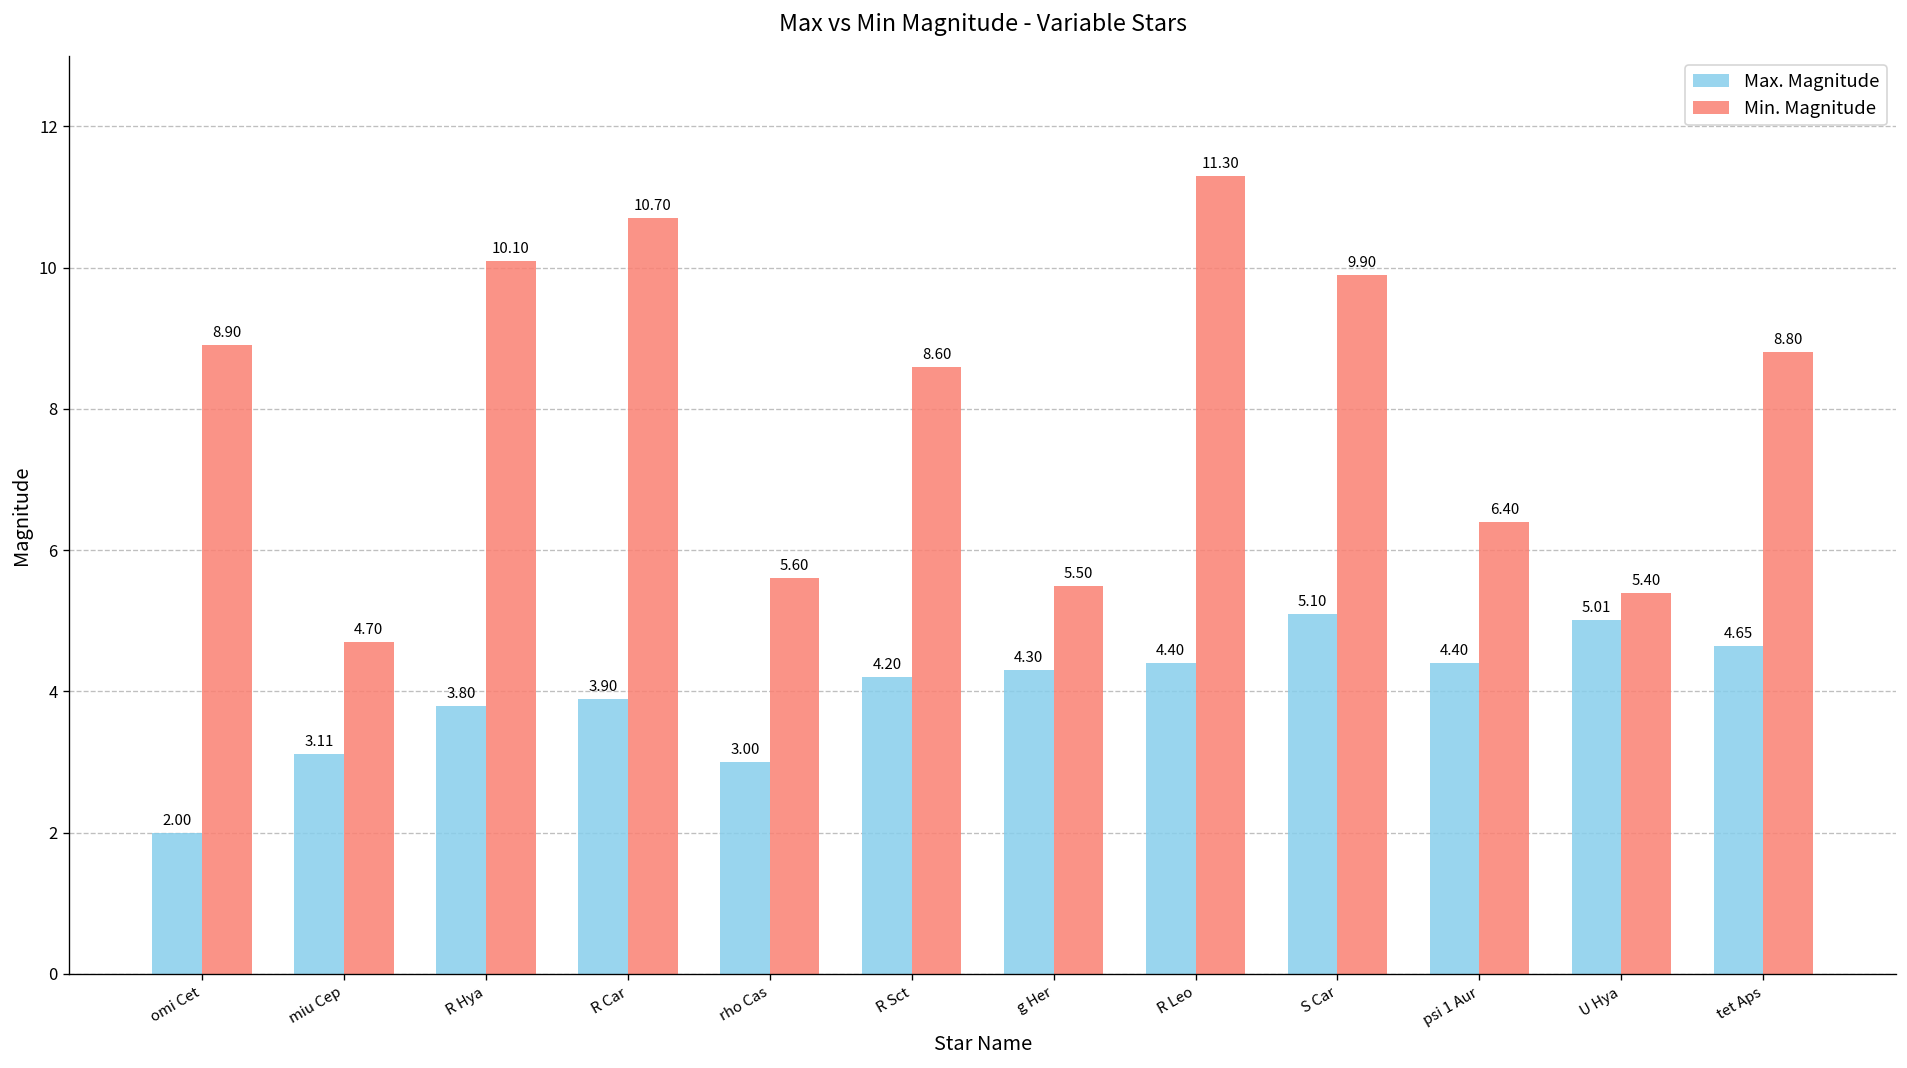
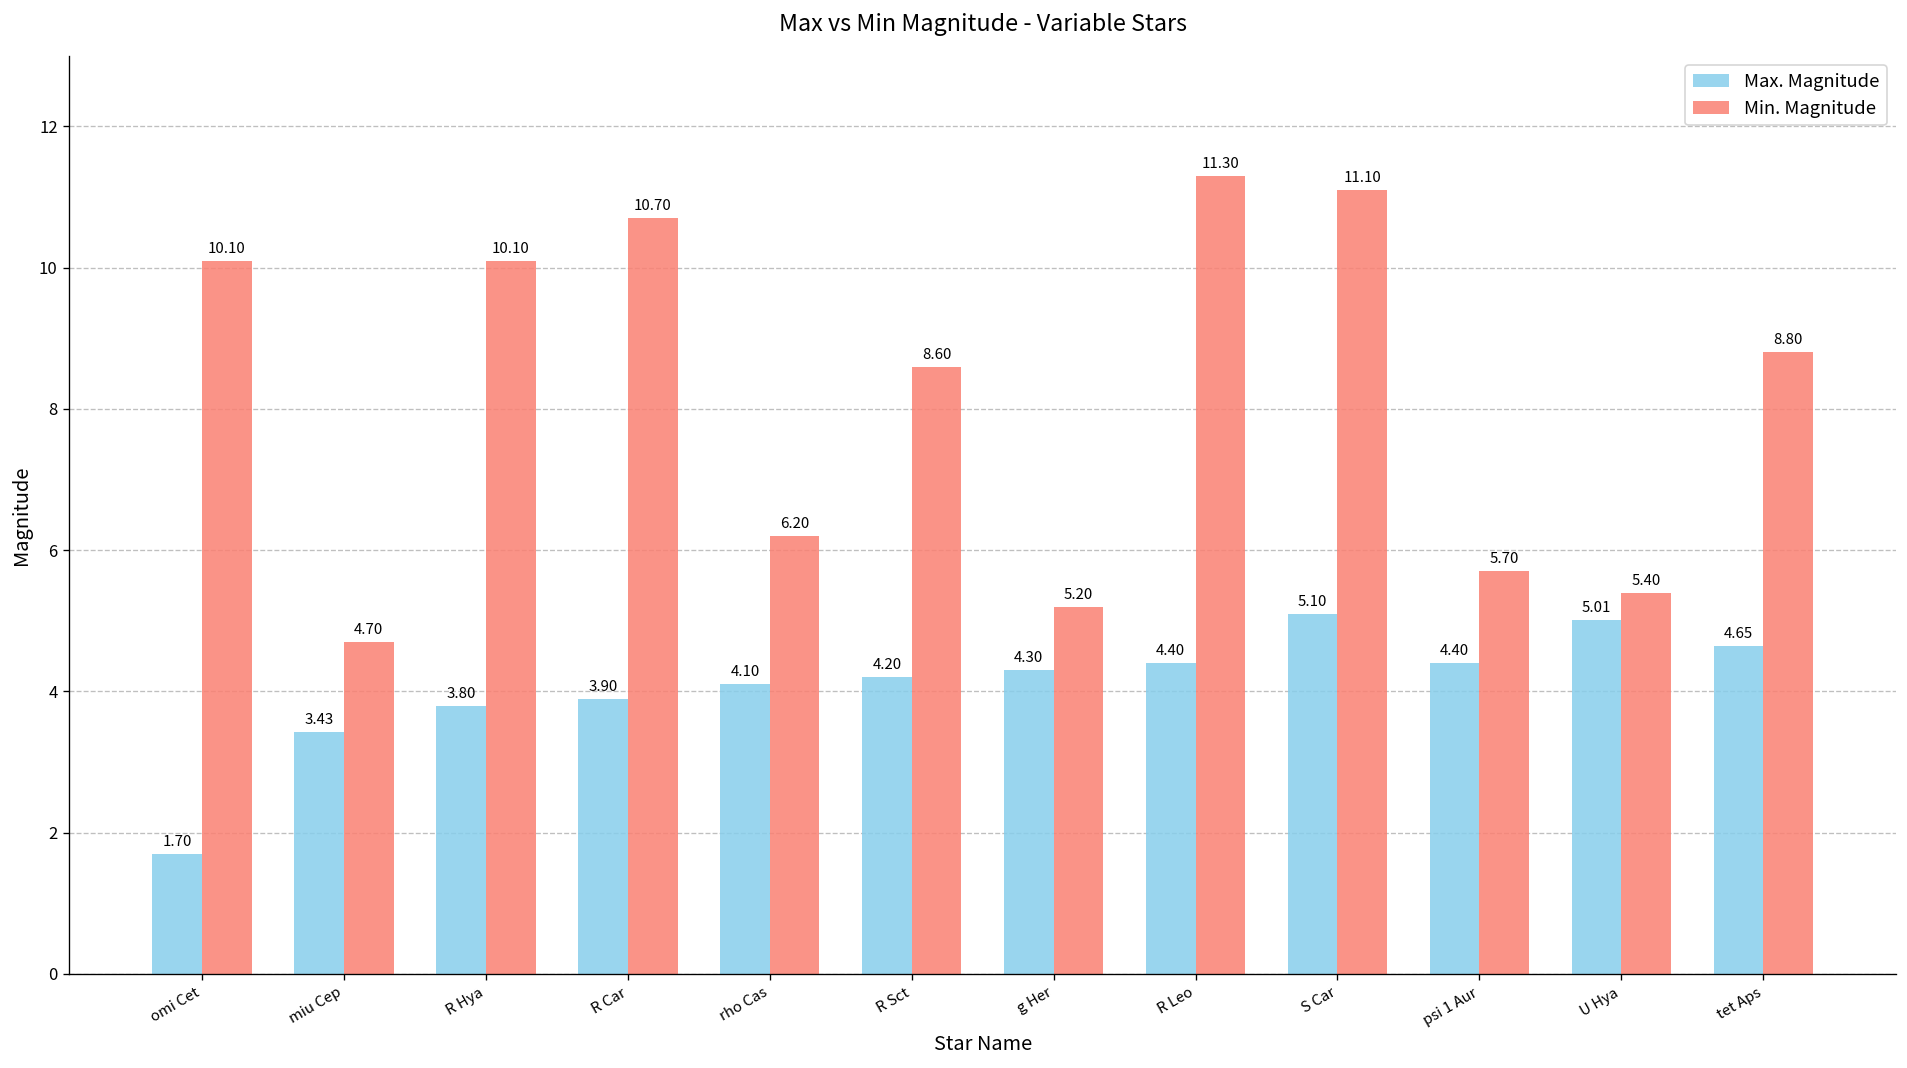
Max. Magnitude, omi Cet: 2.00 -> 1.70
Min. Magnitude, omi Cet: 8.90 -> 10.10
Max. Magnitude, miu Cep: 3.11 -> 3.43
Max. Magnitude, rho Cas: 3.00 -> 4.10
Min. Magnitude, rho Cas: 5.60 -> 6.20
Min. Magnitude, g Her: 5.50 -> 5.20
Min. Magnitude, S Car: 9.90 -> 11.10
Min. Magnitude, psi 1 Aur: 6.40 -> 5.70
